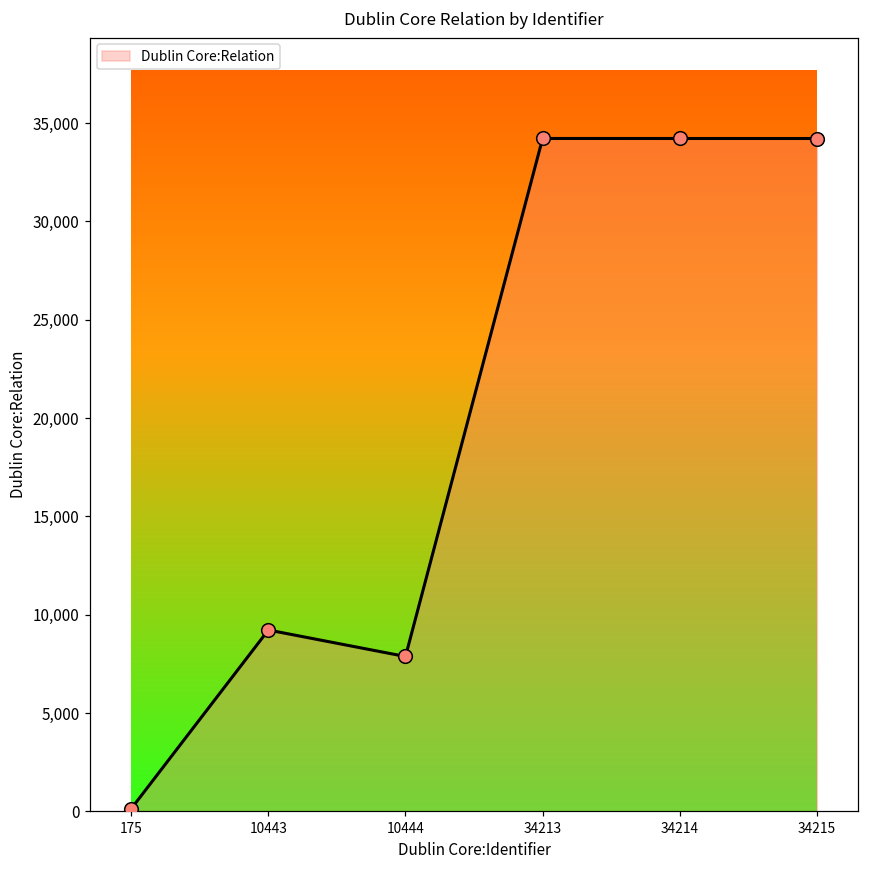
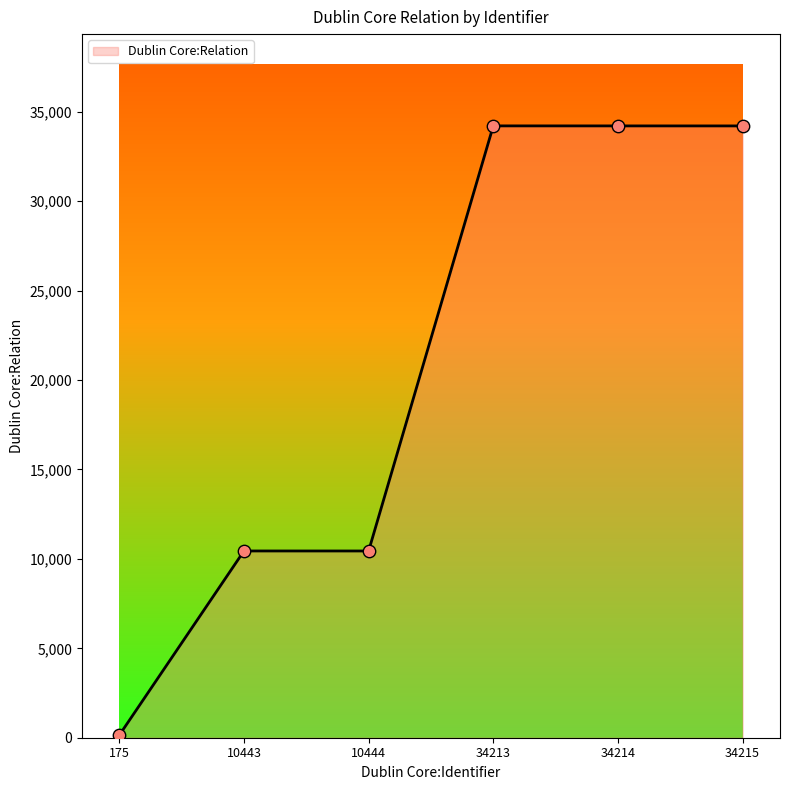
10443: 9,200 -> 10,400
10444: 7,900 -> 10,400
